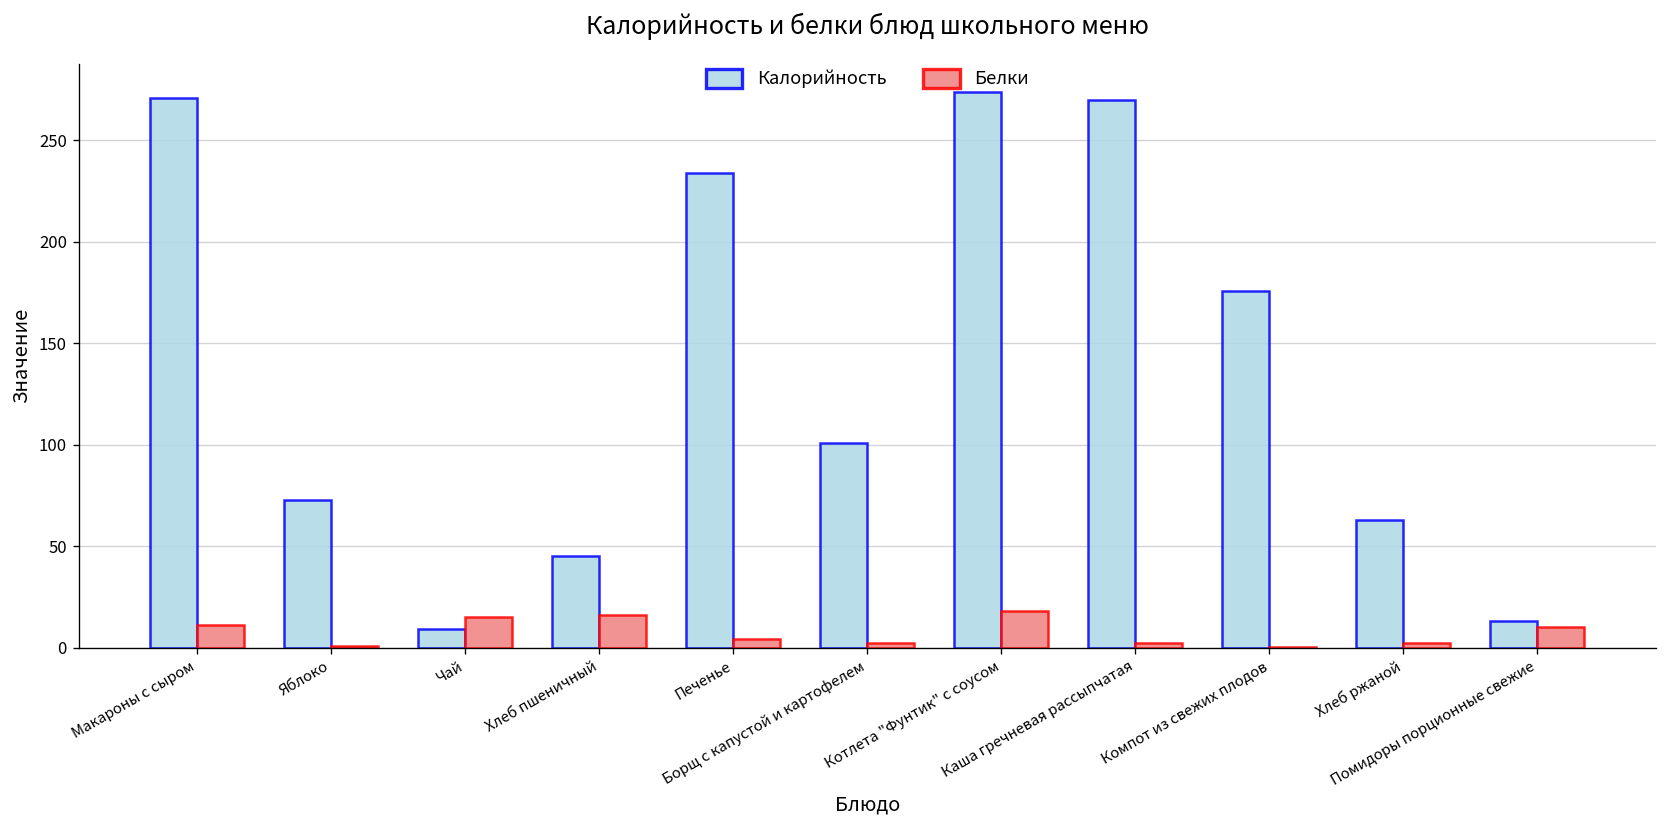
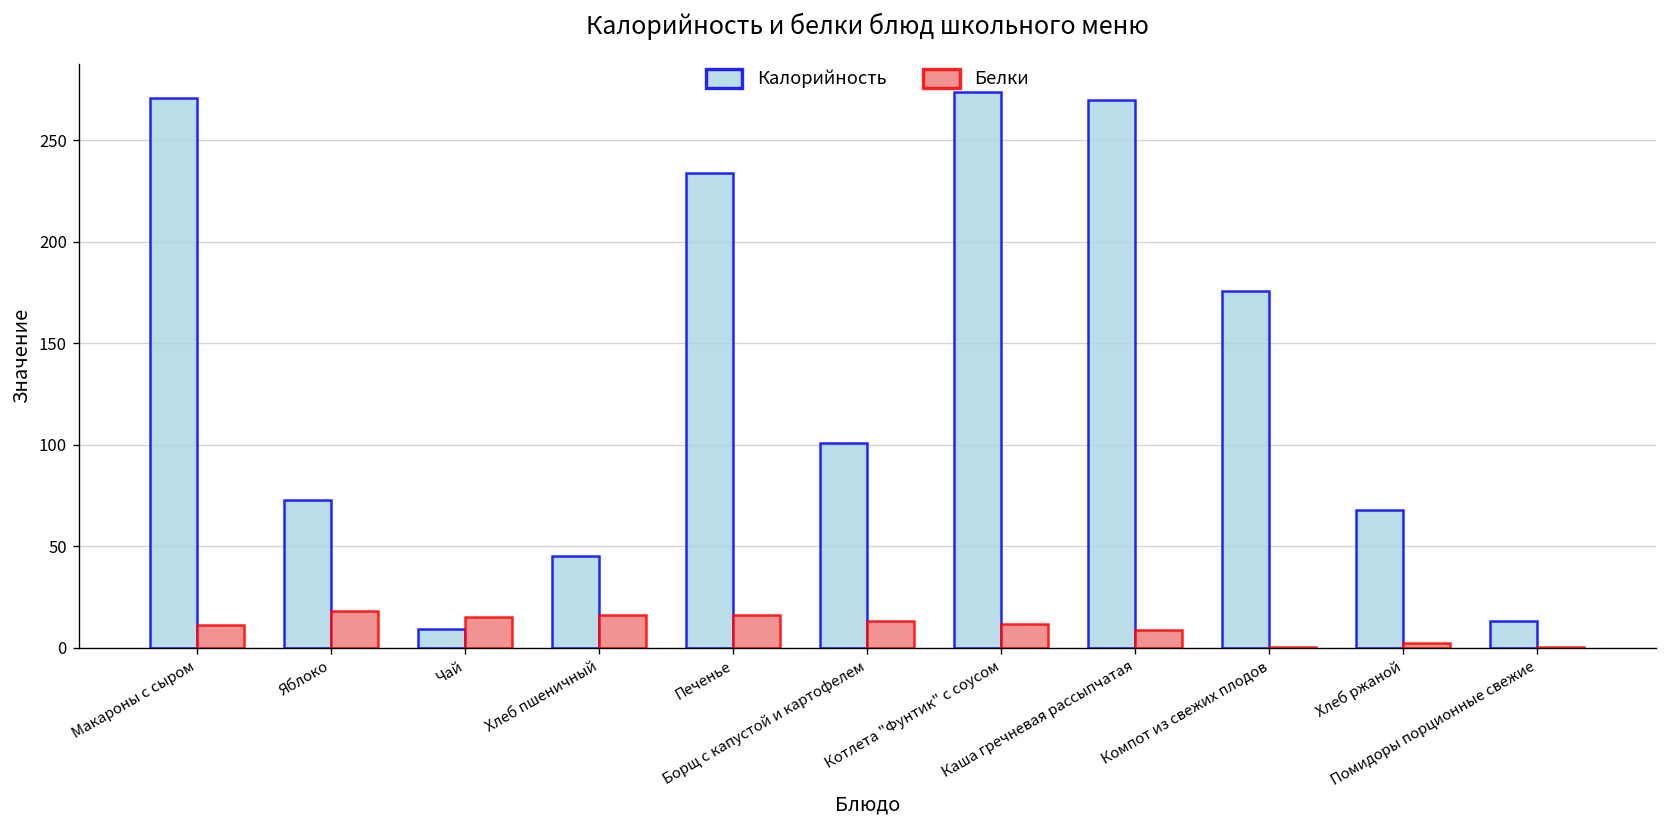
Белки, Яблоко: 1 -> 18
Белки, Печенье: 5 -> 16
Белки, Борщ с капустой и картофелем: 2 -> 13
Белки, Котлета "Фунтик" с соусом: 18 -> 11
Белки, Каша гречневая рассыпчатая: 3 -> 9
Калорийность, Хлеб ржаной: 63 -> 68
Белки, Помидоры порционные свежие: 10 -> 0
